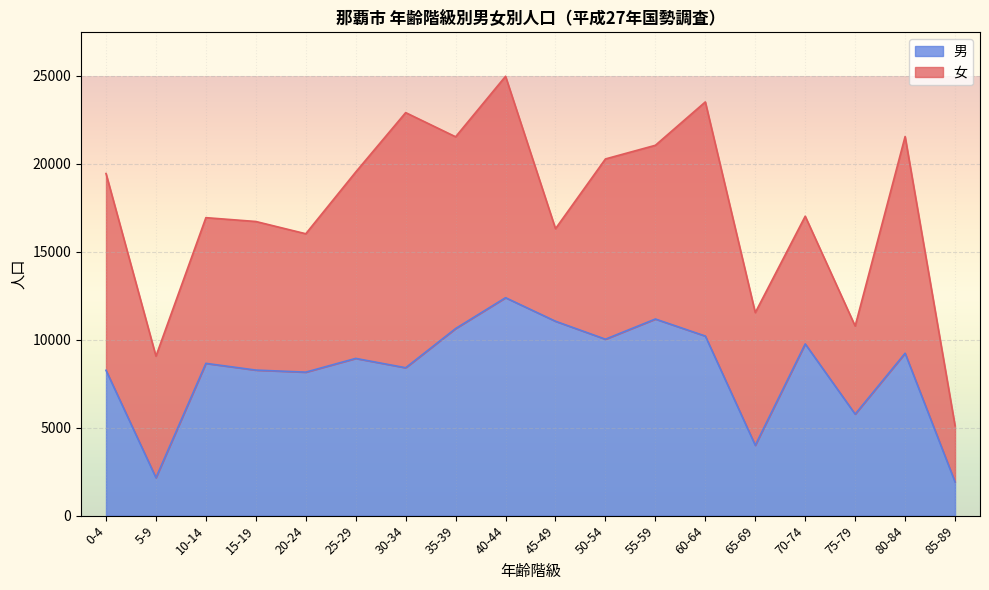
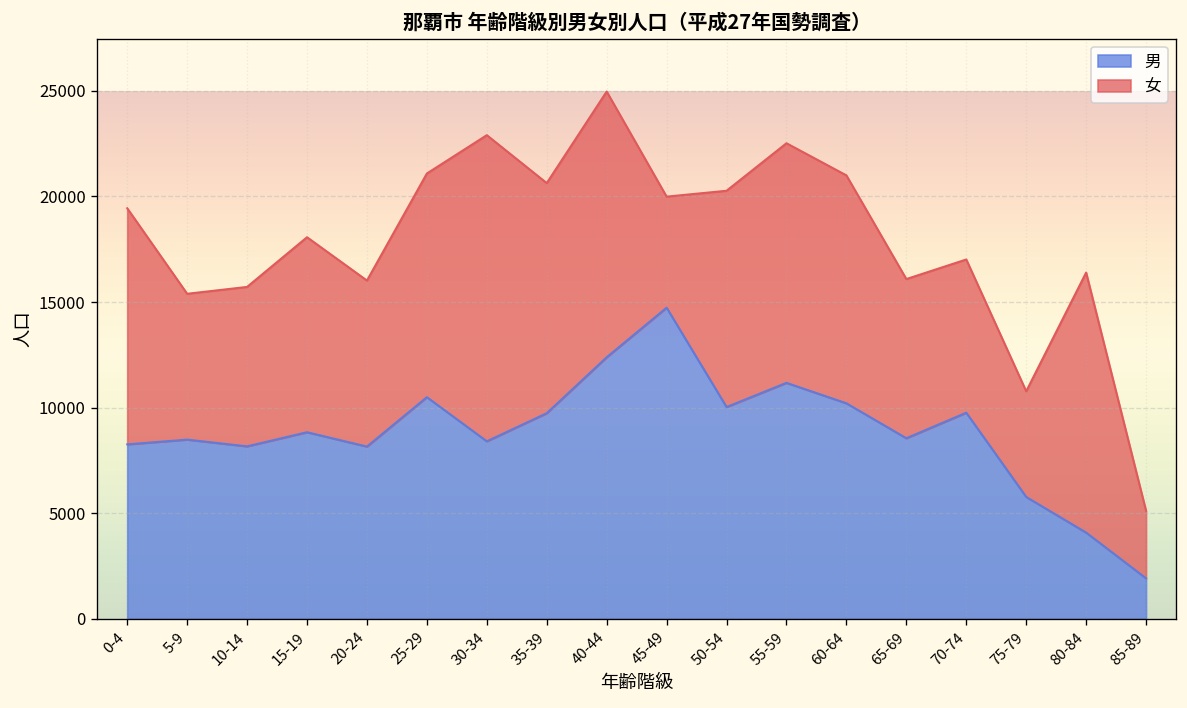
男, 5-9: 2200 -> 8500
男, 10-14: 8700 -> 8200
女, 10-14: 8300 -> 7600
男, 15-19: 8300 -> 8800
女, 15-19: 8400 -> 9200
男, 25-29: 8900 -> 10500
男, 35-39: 10600 -> 9700
男, 45-49: 11000 -> 14700
女, 55-59: 9900 -> 11300
女, 60-64: 13300 -> 10800
男, 65-69: 4000 -> 8600
男, 80-84: 9200 -> 4100
